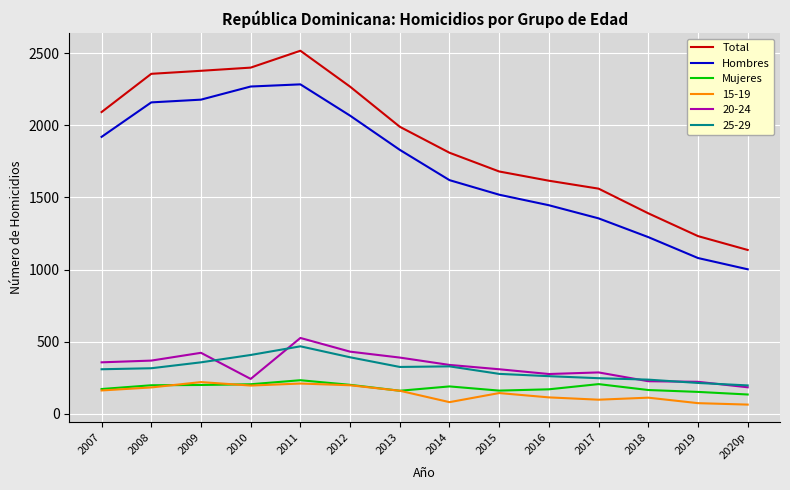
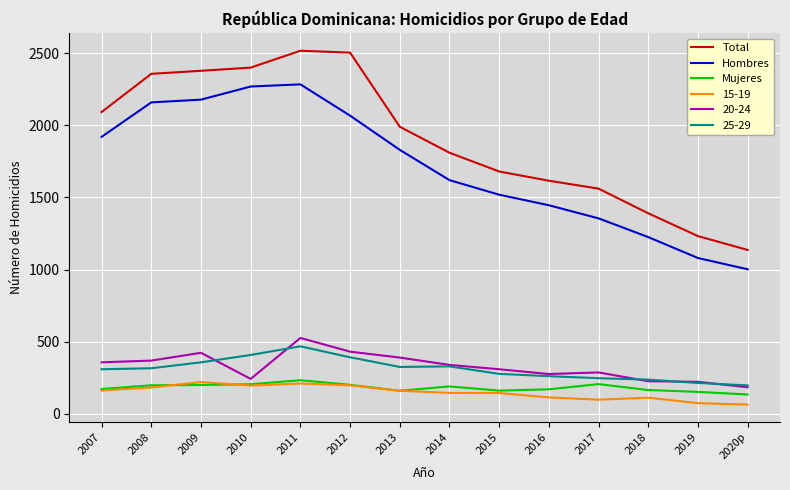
Total, 2012: 2270 -> 2500
15-19, 2014: 80 -> 150
